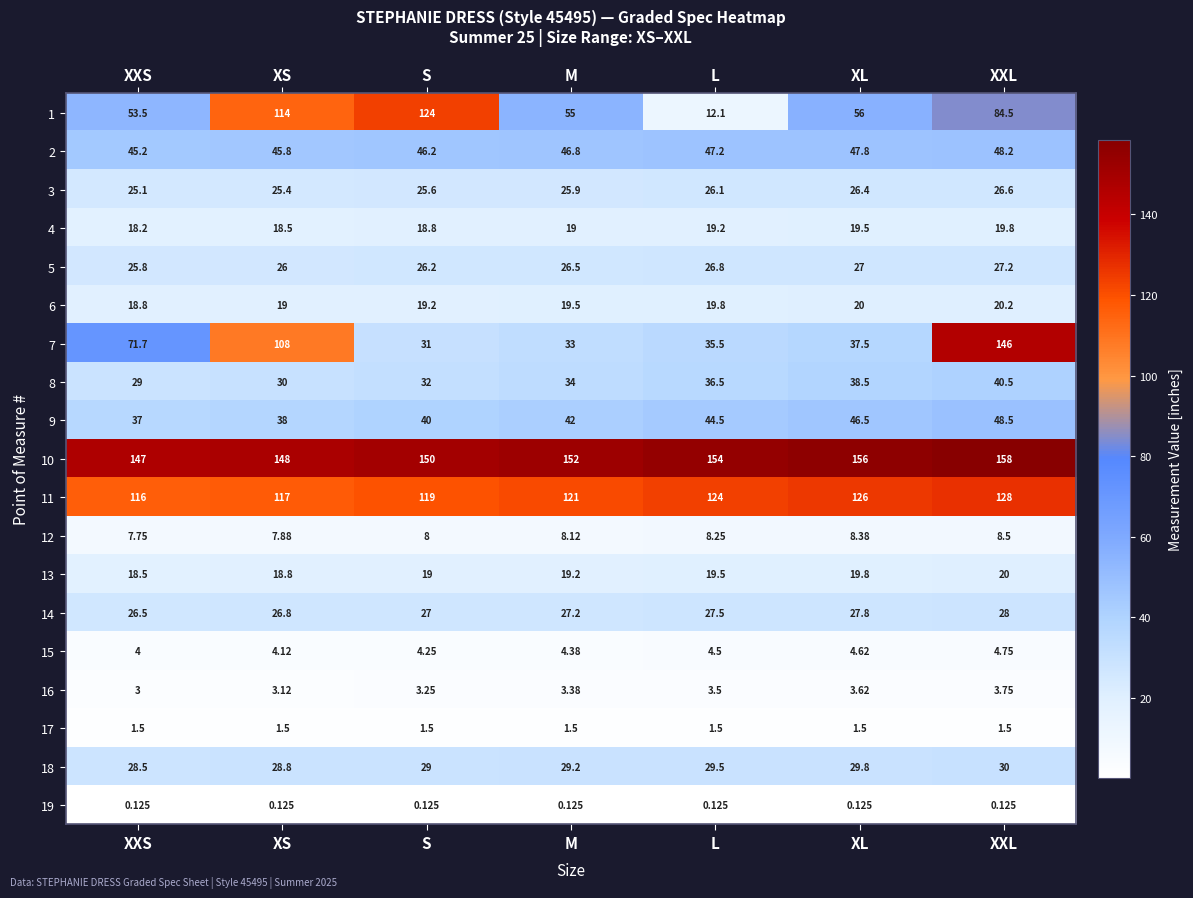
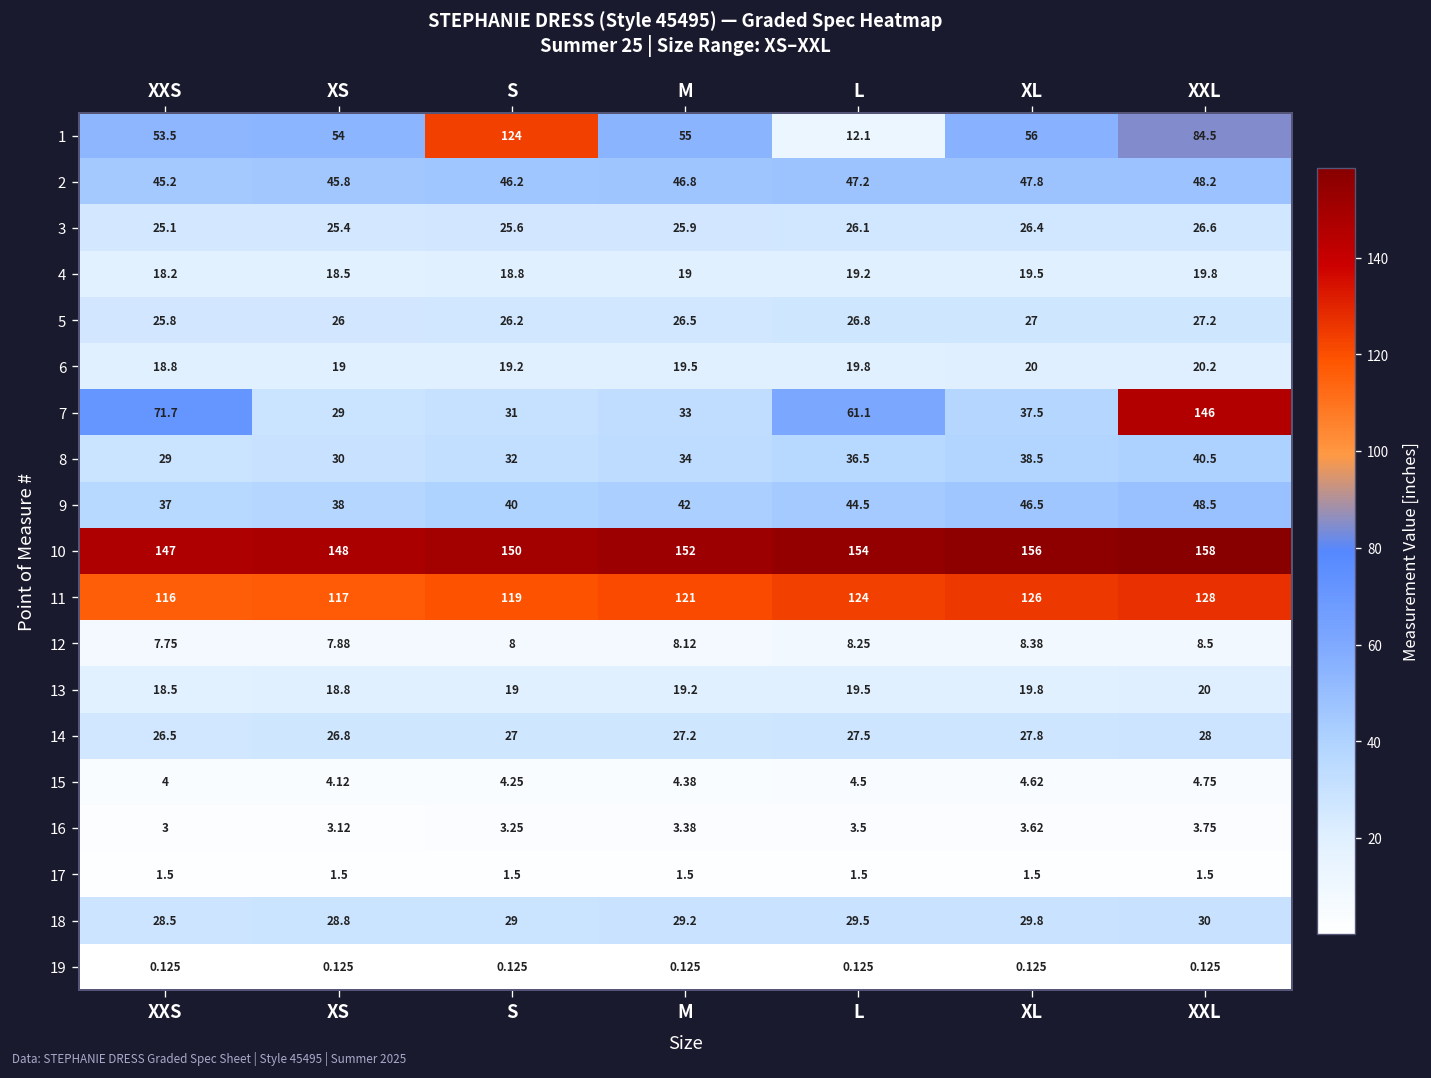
1, XS: 114 -> 54
7, XS: 108 -> 29
7, L: 35.5 -> 61.1
